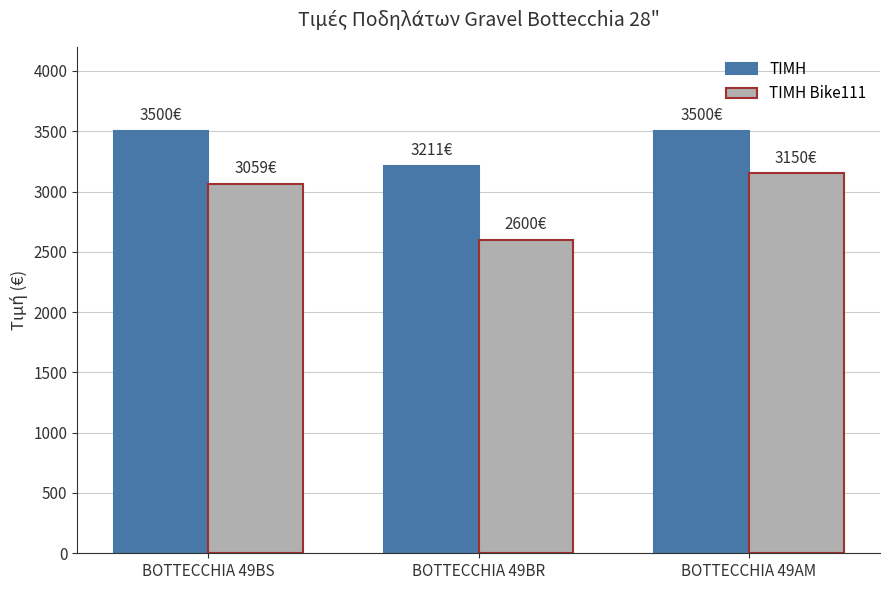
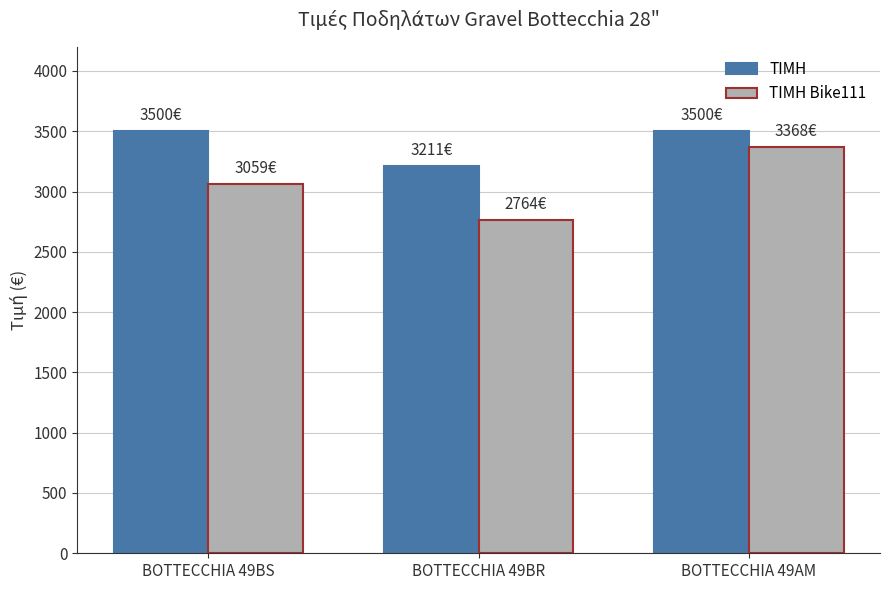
ΤΙΜΗ Bike111, BOTTECCHIA 49BR: 2600€ -> 2764€
ΤΙΜΗ Bike111, BOTTECCHIA 49AM: 3150€ -> 3368€
